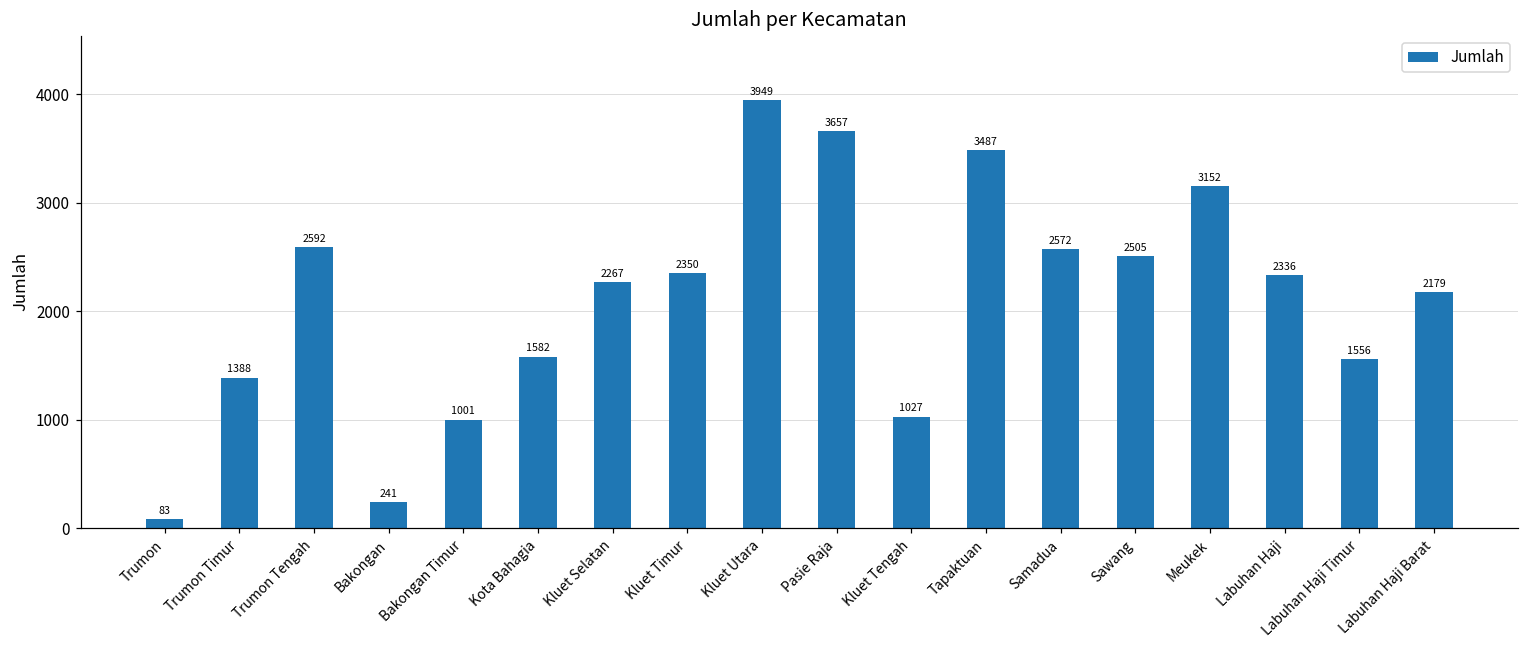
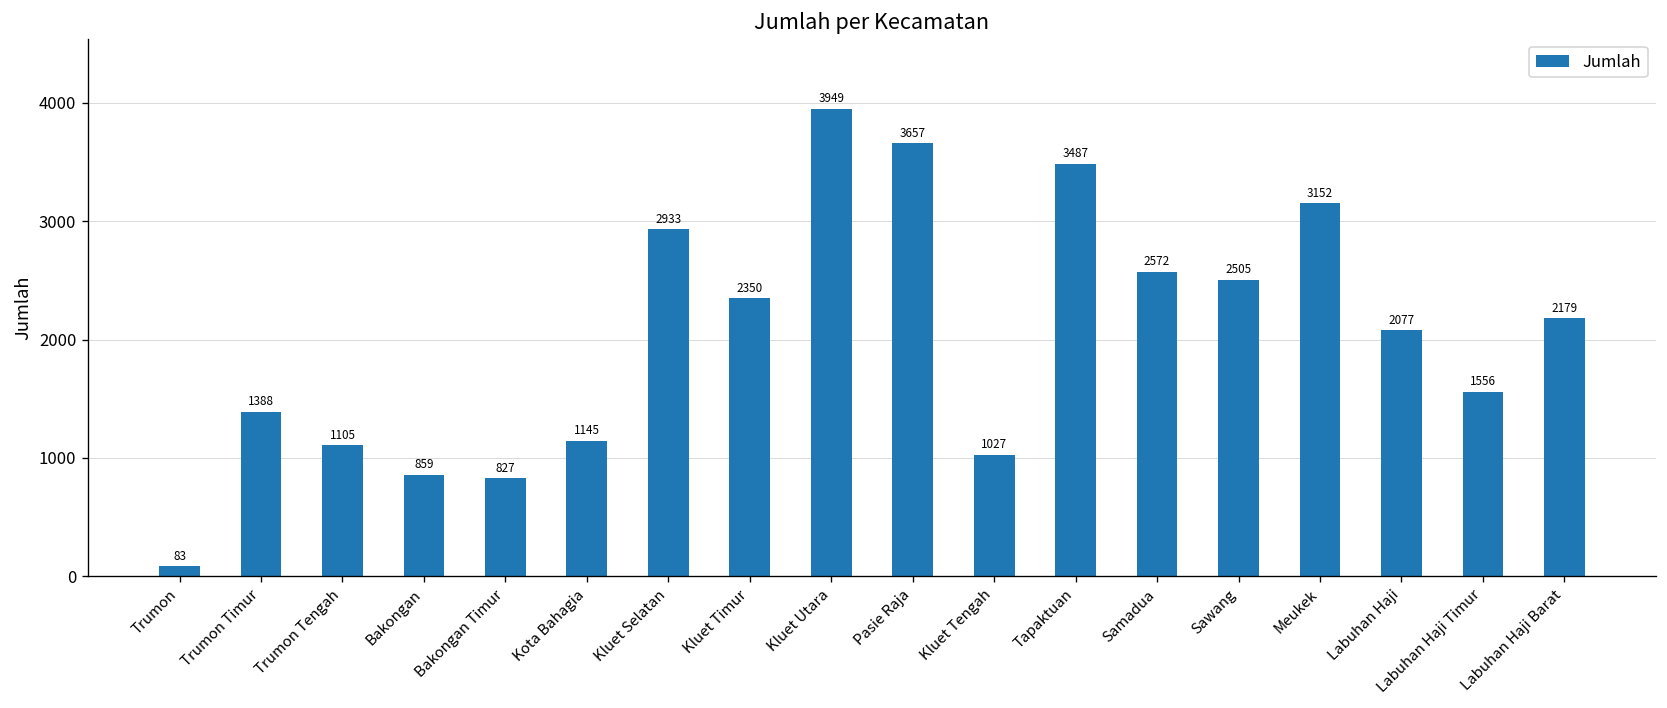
Trumon Tengah: 2592 -> 1105
Bakongan: 241 -> 859
Bakongan Timur: 1001 -> 827
Kota Bahagia: 1582 -> 1145
Kluet Selatan: 2267 -> 2933
Labuhan Haji: 2336 -> 2077
